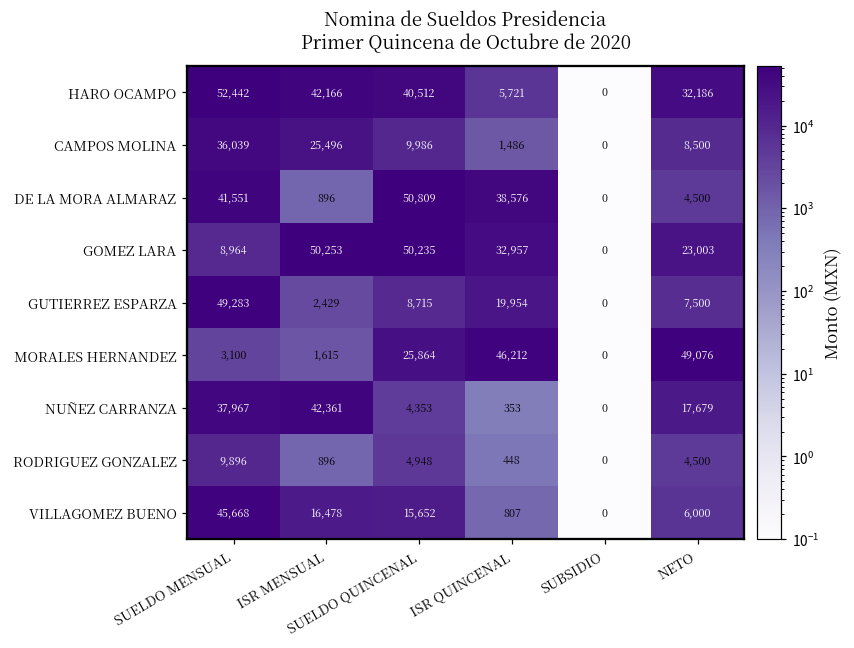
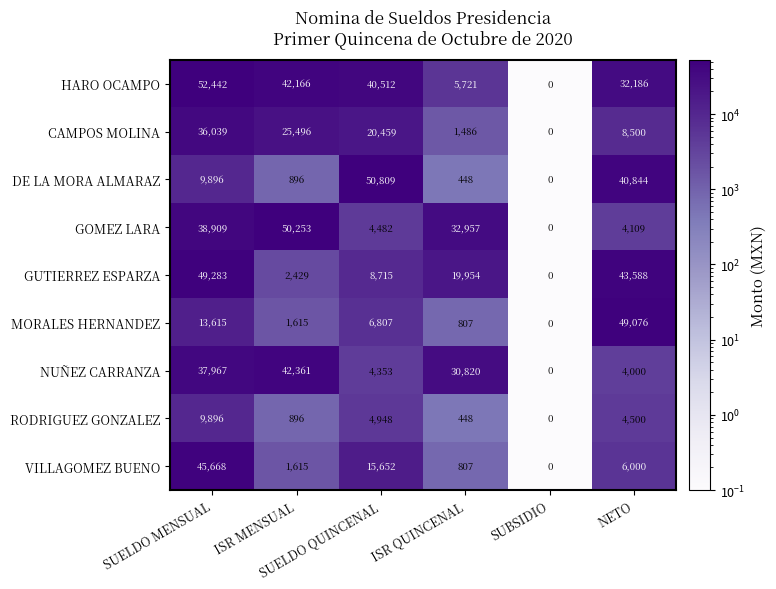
CAMPOS MOLINA, SUELDO QUINCENAL: 9,986 -> 20,459
DE LA MORA ALMARAZ, SUELDO MENSUAL: 41,551 -> 9,896
DE LA MORA ALMARAZ, ISR QUINCENAL: 38,576 -> 448
DE LA MORA ALMARAZ, NETO: 4,500 -> 40,844
GOMEZ LARA, SUELDO MENSUAL: 8,964 -> 38,909
GOMEZ LARA, SUELDO QUINCENAL: 50,235 -> 4,482
GOMEZ LARA, NETO: 23,003 -> 4,109
GUTIERREZ ESPARZA, NETO: 7,500 -> 43,588
MORALES HERNANDEZ, SUELDO MENSUAL: 3,100 -> 13,615
MORALES HERNANDEZ, SUELDO QUINCENAL: 25,864 -> 6,807
MORALES HERNANDEZ, ISR QUINCENAL: 46,212 -> 807
NUÑEZ CARRANZA, ISR QUINCENAL: 353 -> 30,820
NUÑEZ CARRANZA, NETO: 17,679 -> 4,000
VILLAGOMEZ BUENO, ISR MENSUAL: 16,478 -> 1,615
